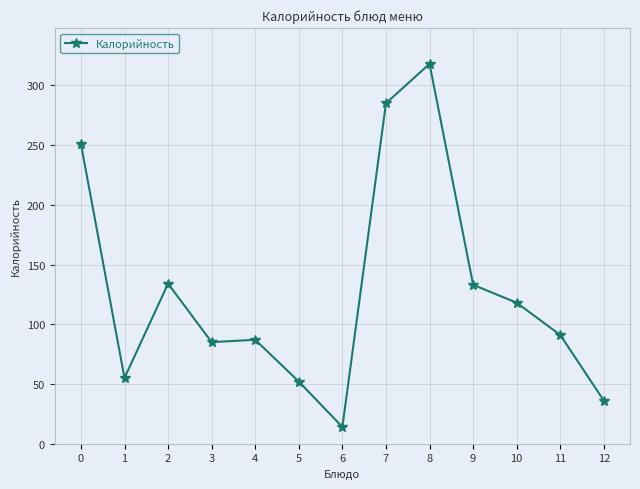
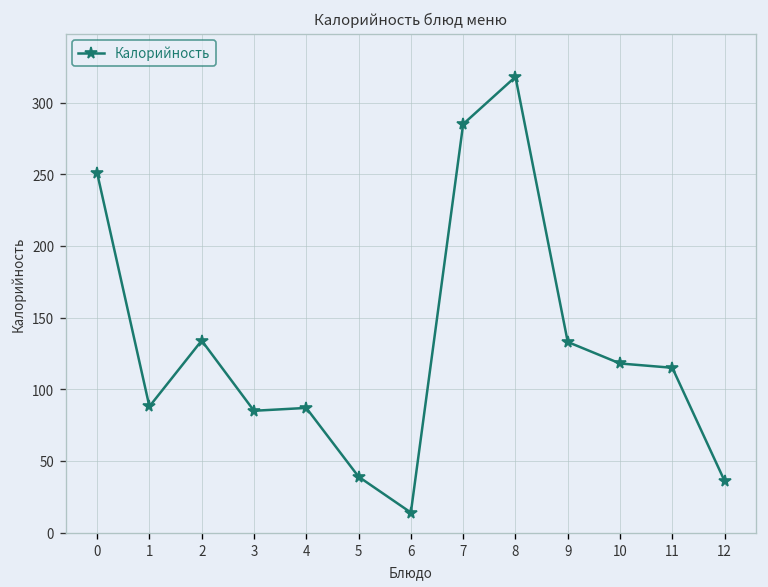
1: 55 -> 88
5: 52 -> 39
11: 91 -> 115
